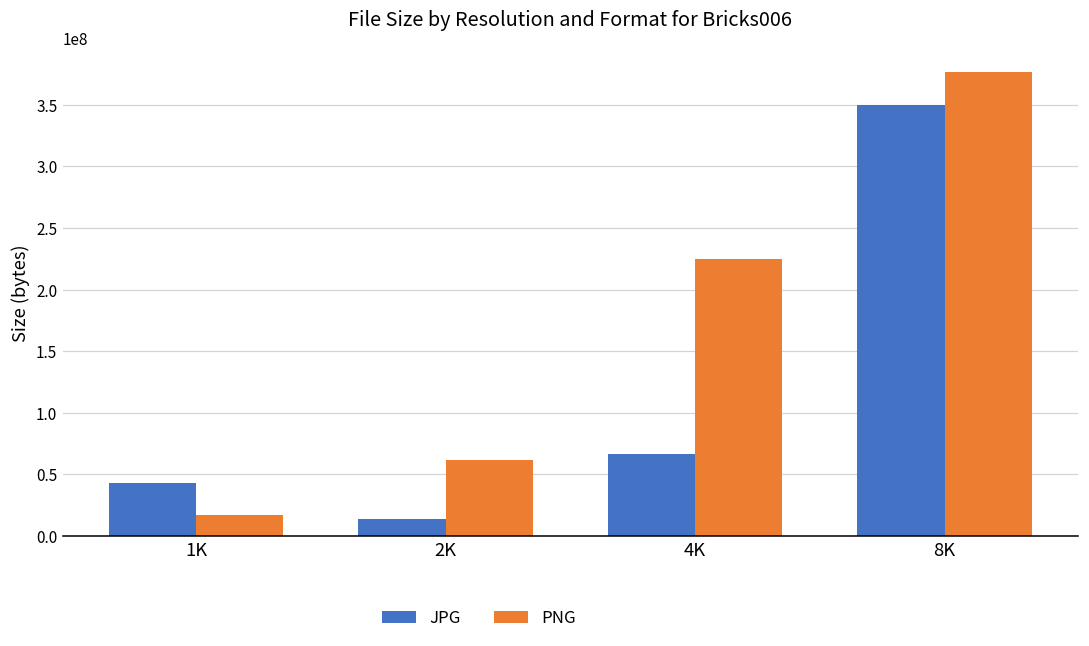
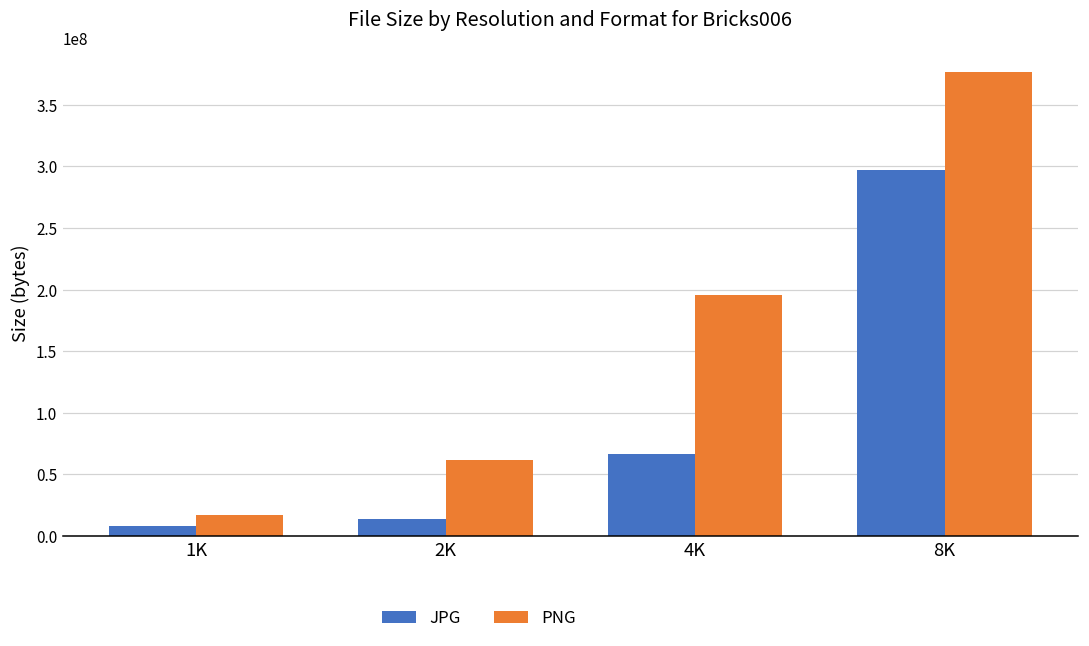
JPG, 1K: 43000000 -> 8000000
PNG, 4K: 225000000 -> 196000000
JPG, 8K: 350000000 -> 297000000
